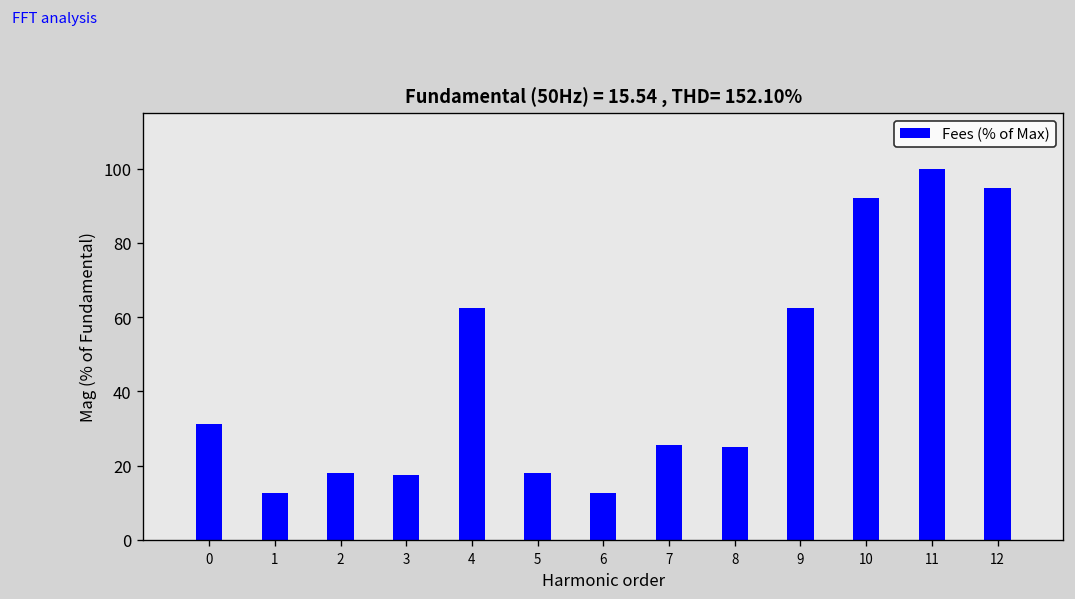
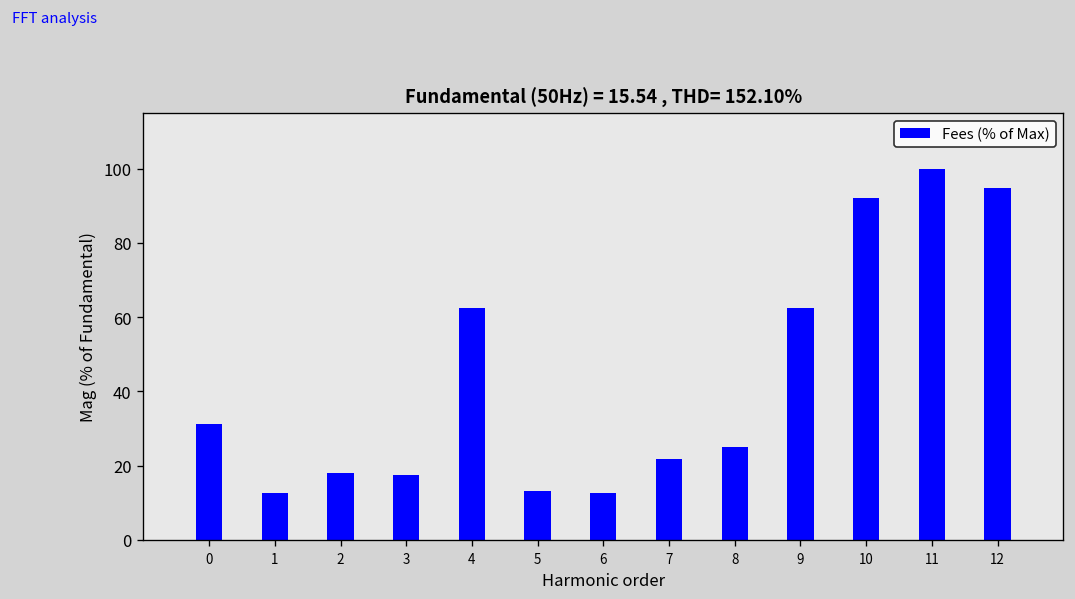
5: 18 -> 13
7: 26 -> 22
